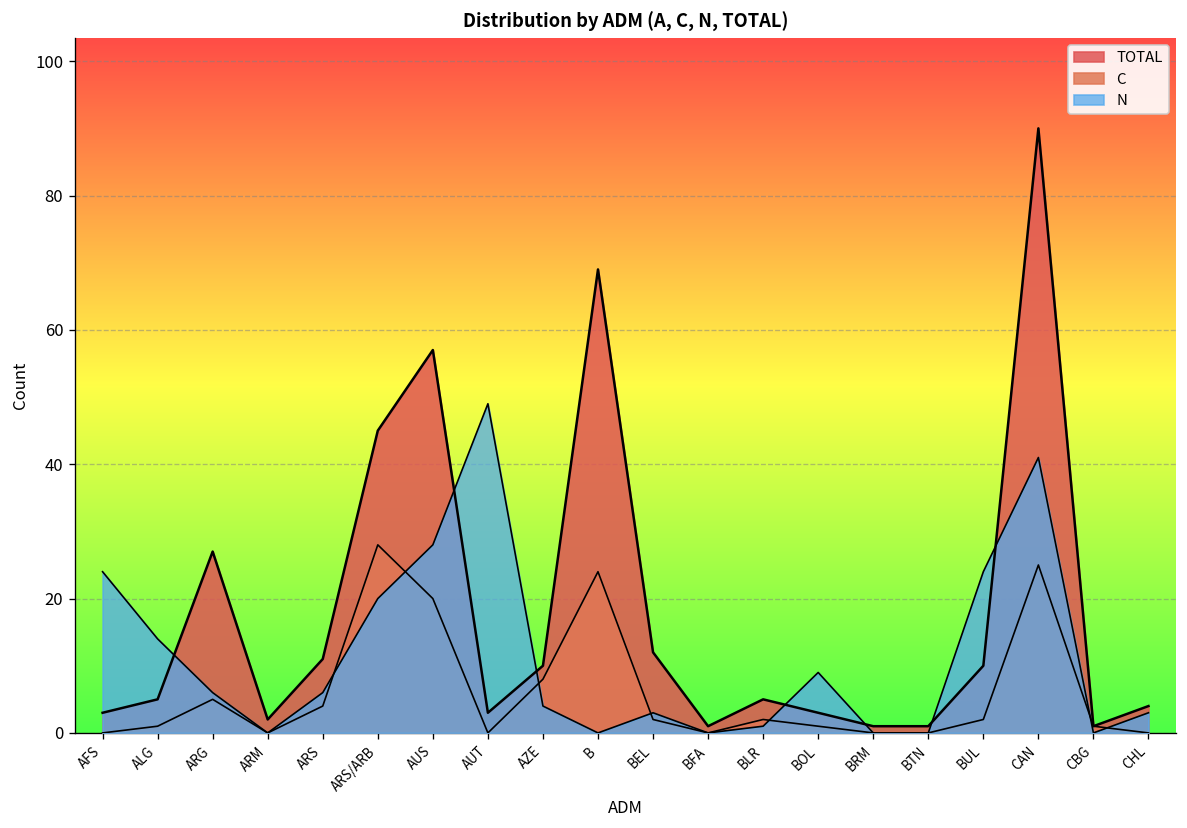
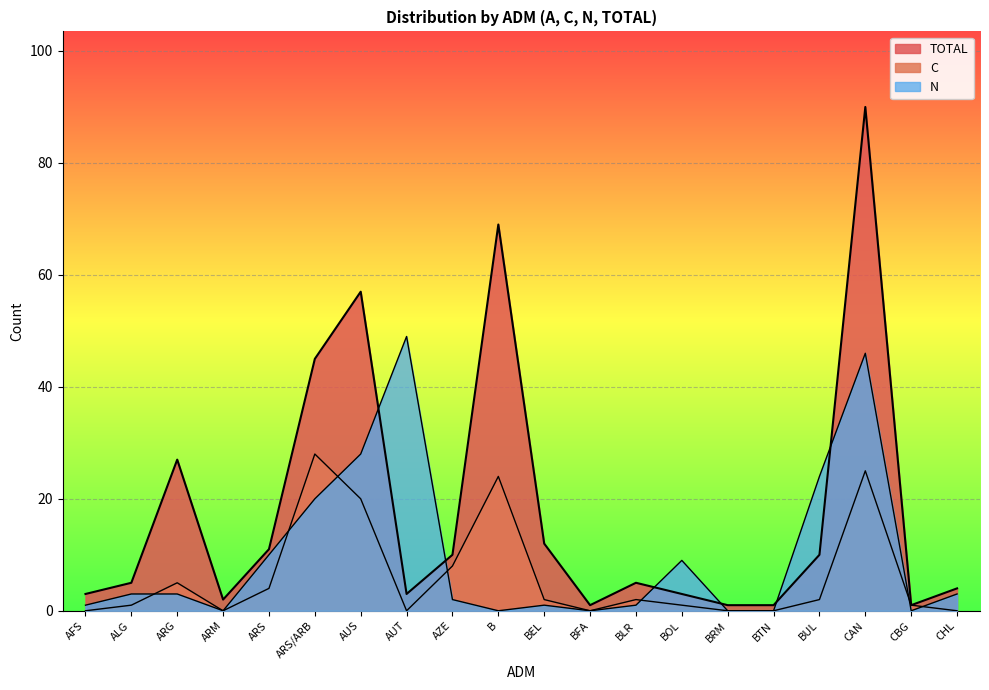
N, AFS: 24 -> 1
N, ALG: 14 -> 3
N, ARG: 6 -> 3
N, ARS: 6 -> 10
N, AZE: 4 -> 2
N, BEL: 3 -> 1
N, CAN: 41 -> 46
